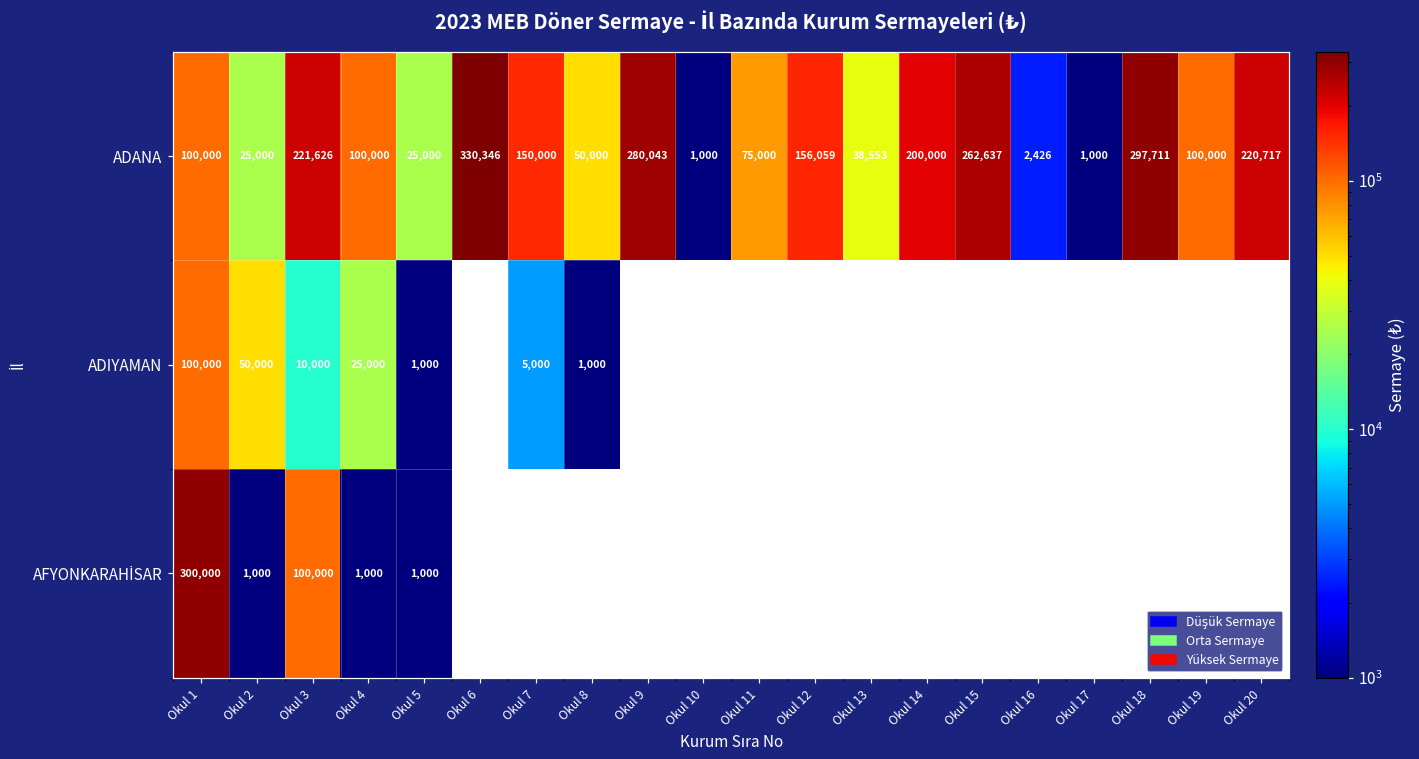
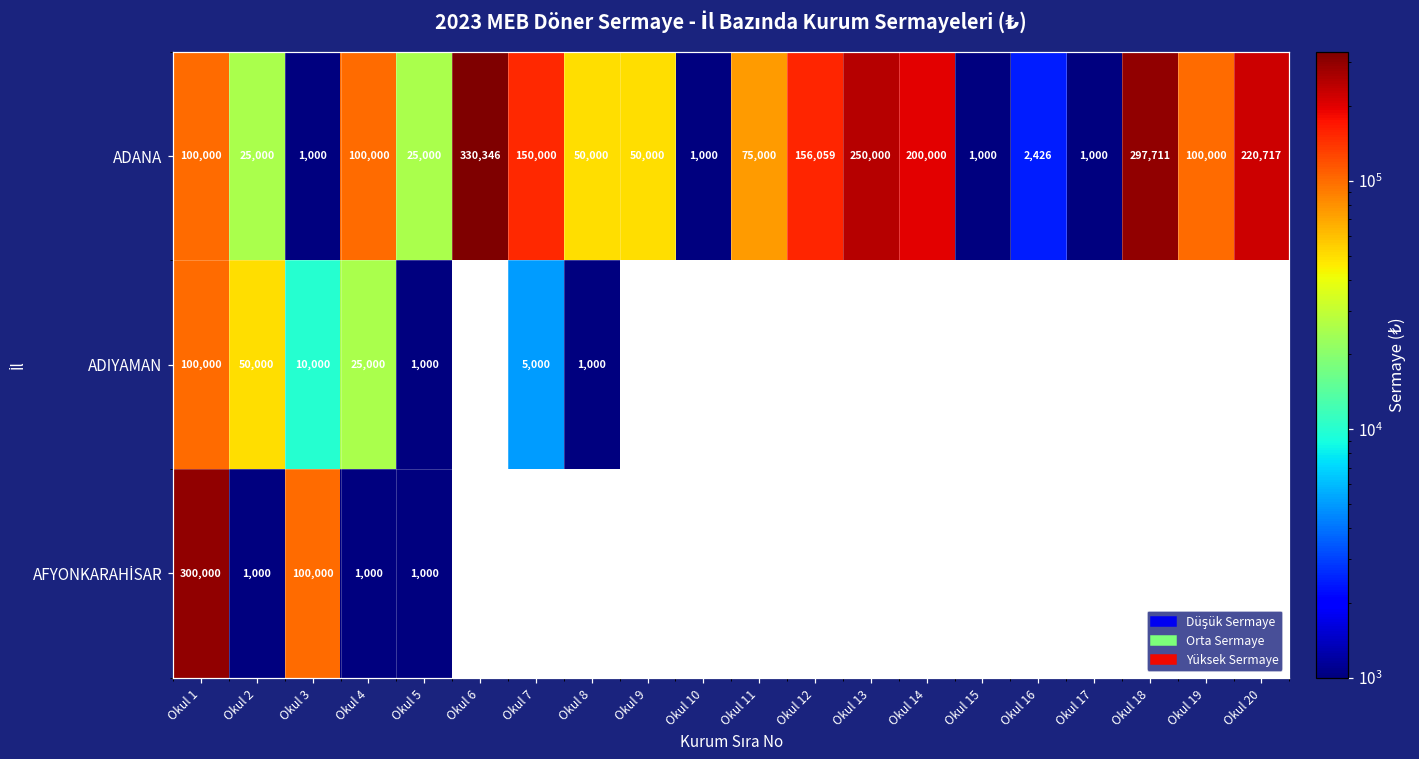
ADANA, Okul 3: 221,626 -> 1,000
ADANA, Okul 9: 280,043 -> 50,000
ADANA, Okul 13: 38,553 -> 250,000
ADANA, Okul 15: 262,637 -> 1,000
